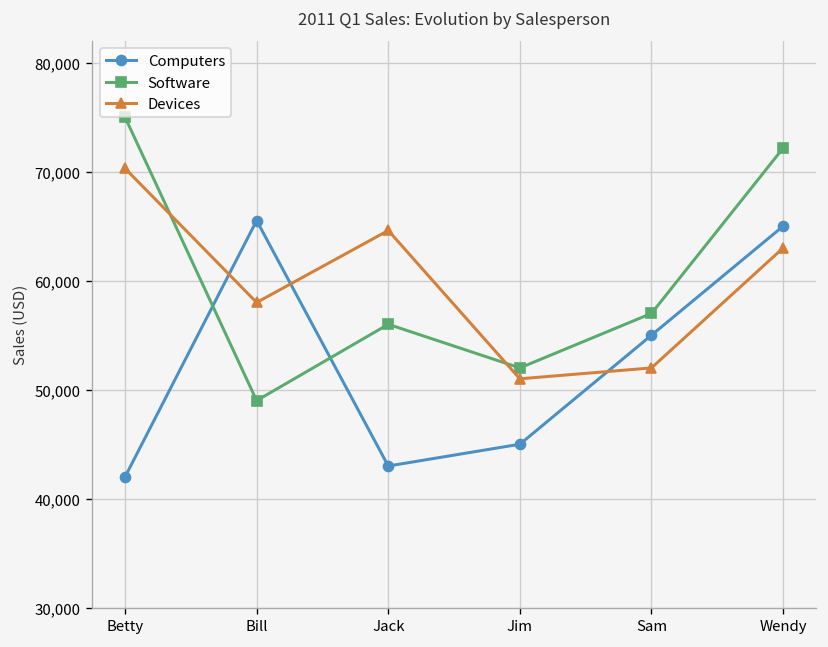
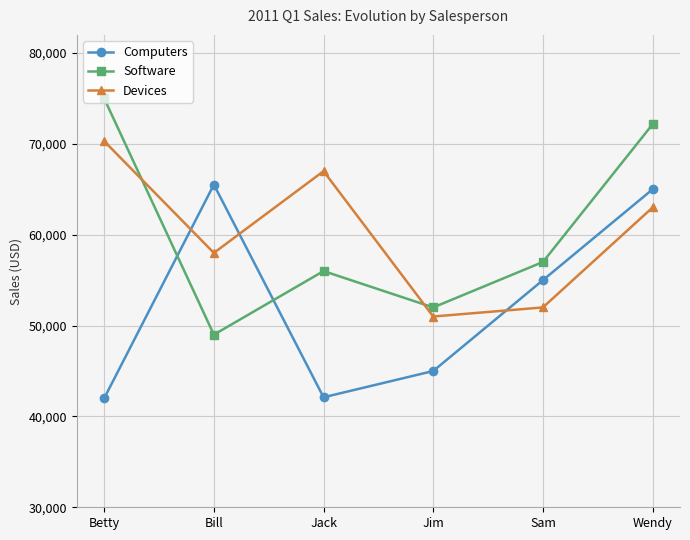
Computers, Jack: 43,000 -> 42,000
Devices, Jack: 65,000 -> 67,000
